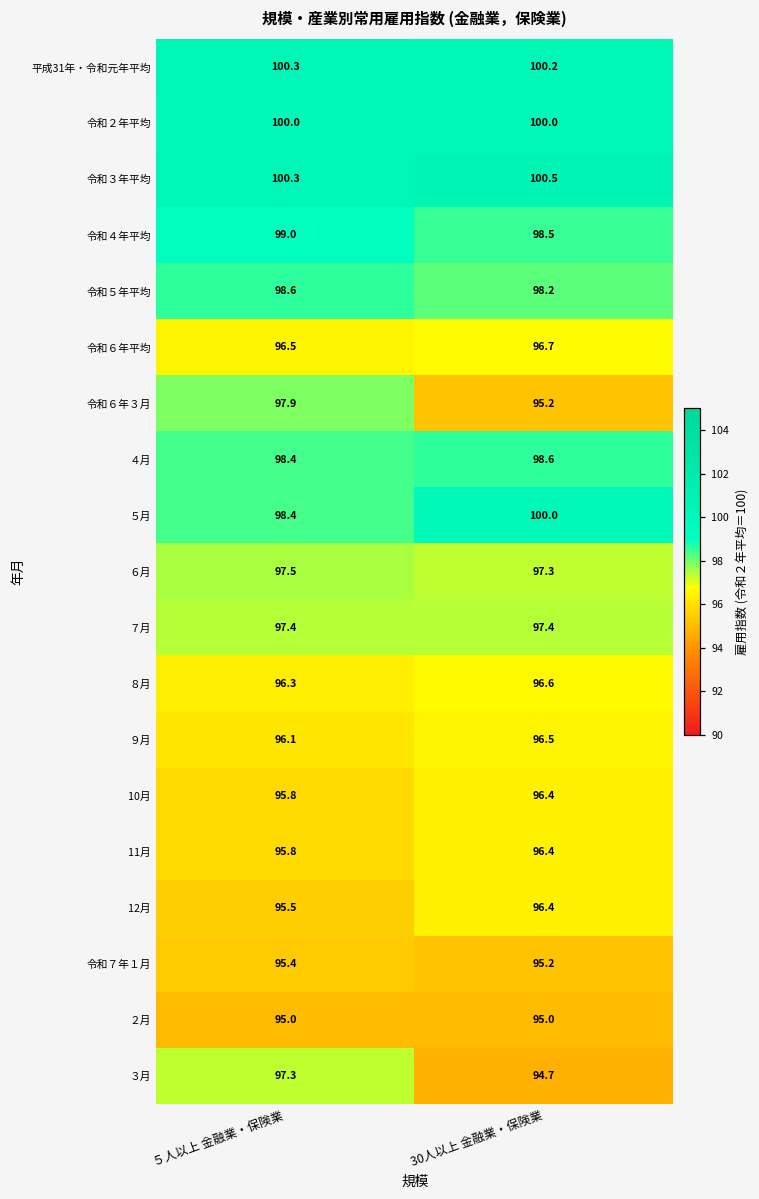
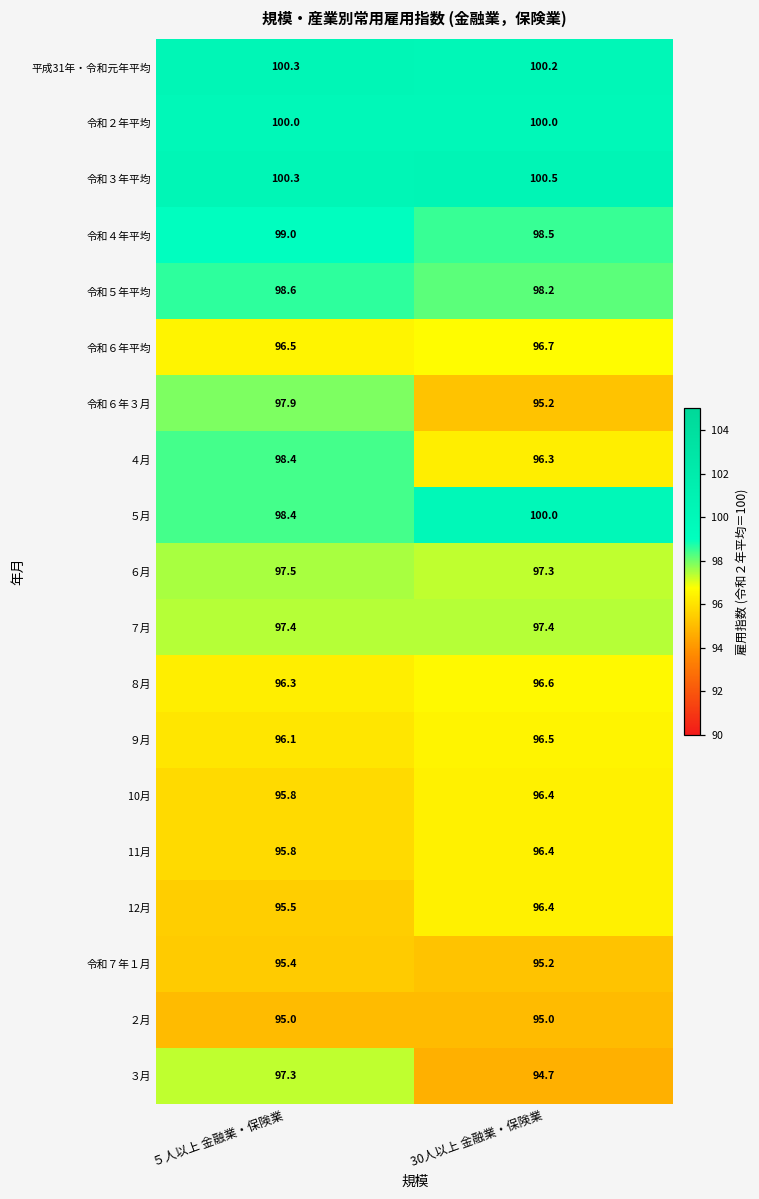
４月, 30人以上 金融業・保険業: 98.6 -> 96.3
